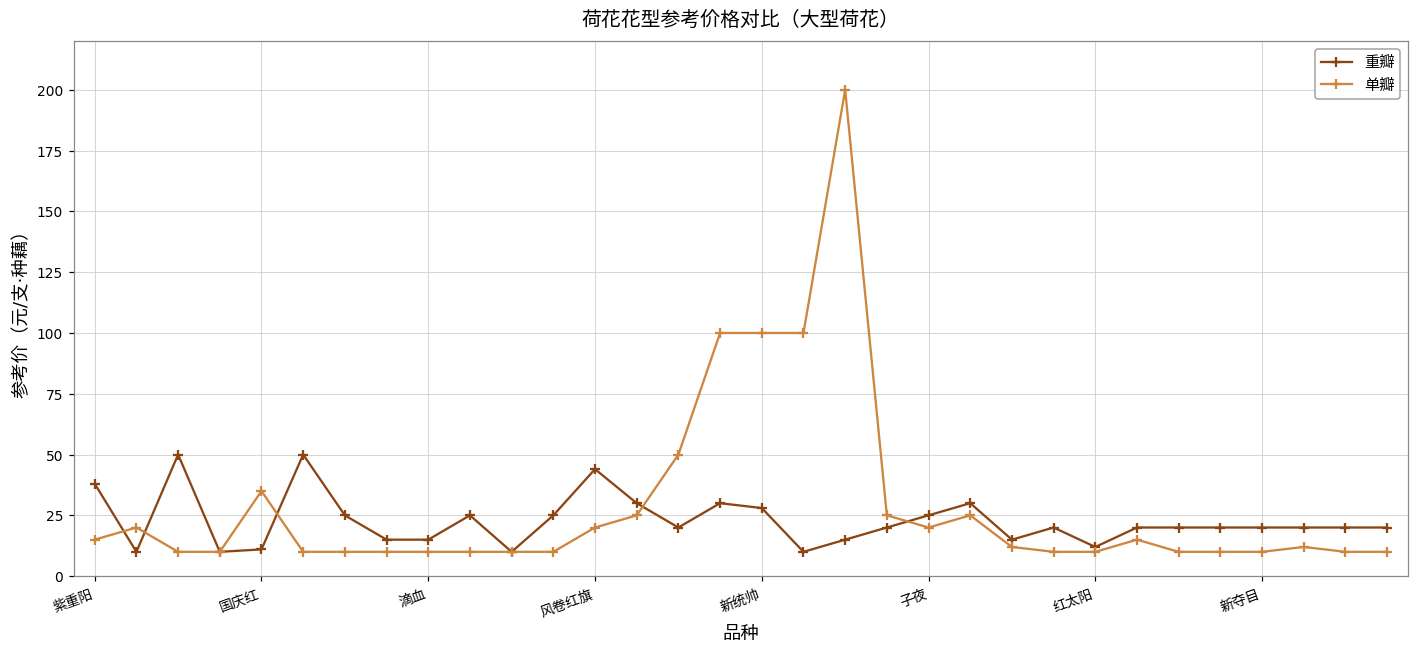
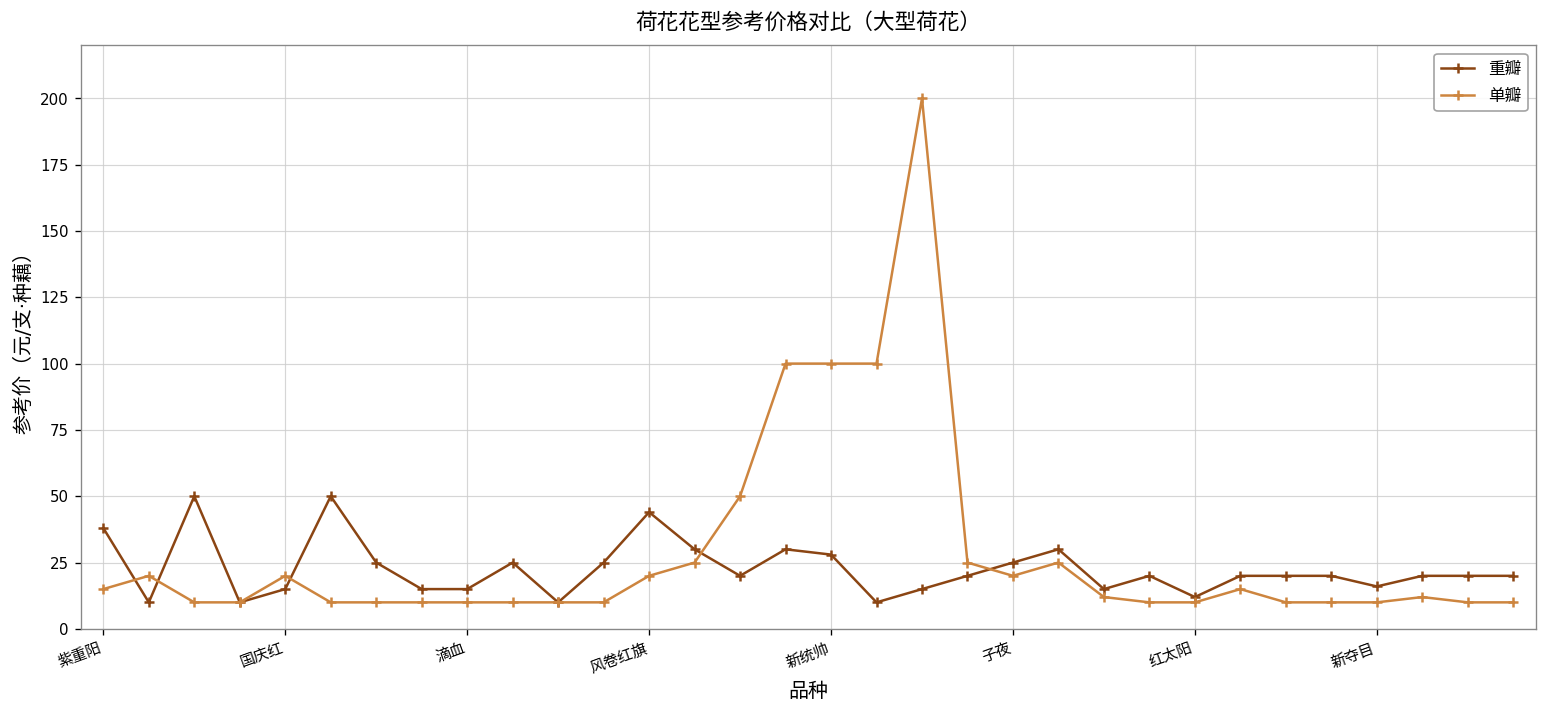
重瓣, 国庆红: 11 -> 15
单瓣, 国庆红: 35 -> 20
重瓣, 新夺目: 20 -> 16
